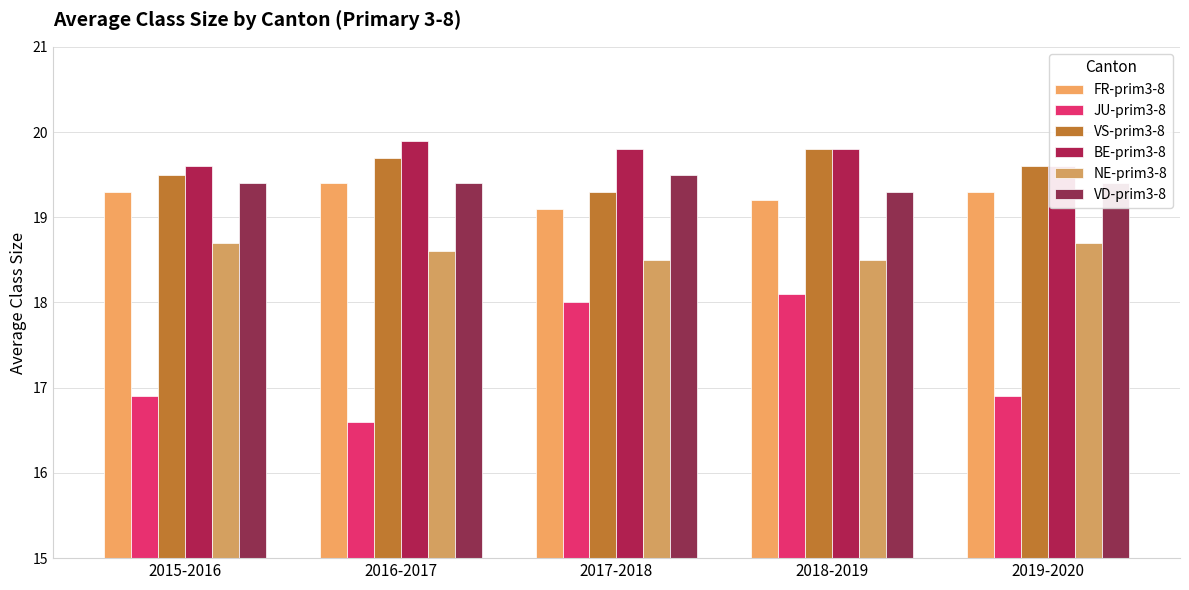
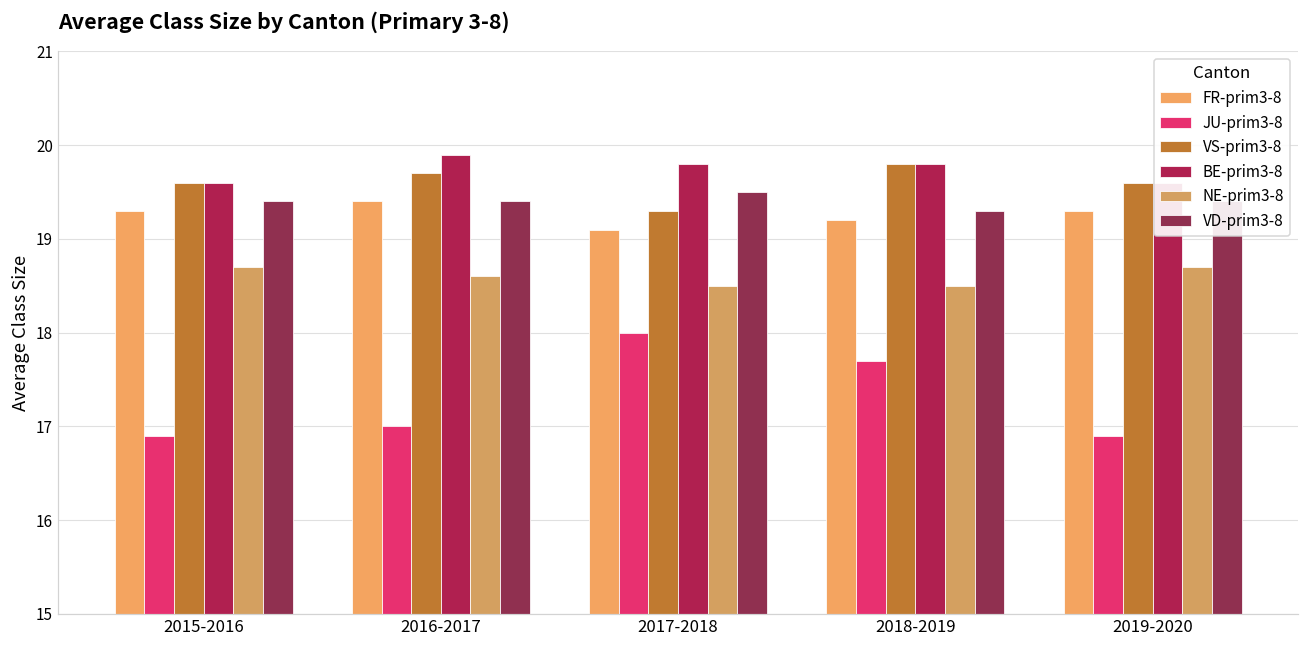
VS-prim3-8, 2015-2016: 19.5 -> 19.6
JU-prim3-8, 2016-2017: 16.6 -> 17.0
JU-prim3-8, 2018-2019: 18.1 -> 17.7
